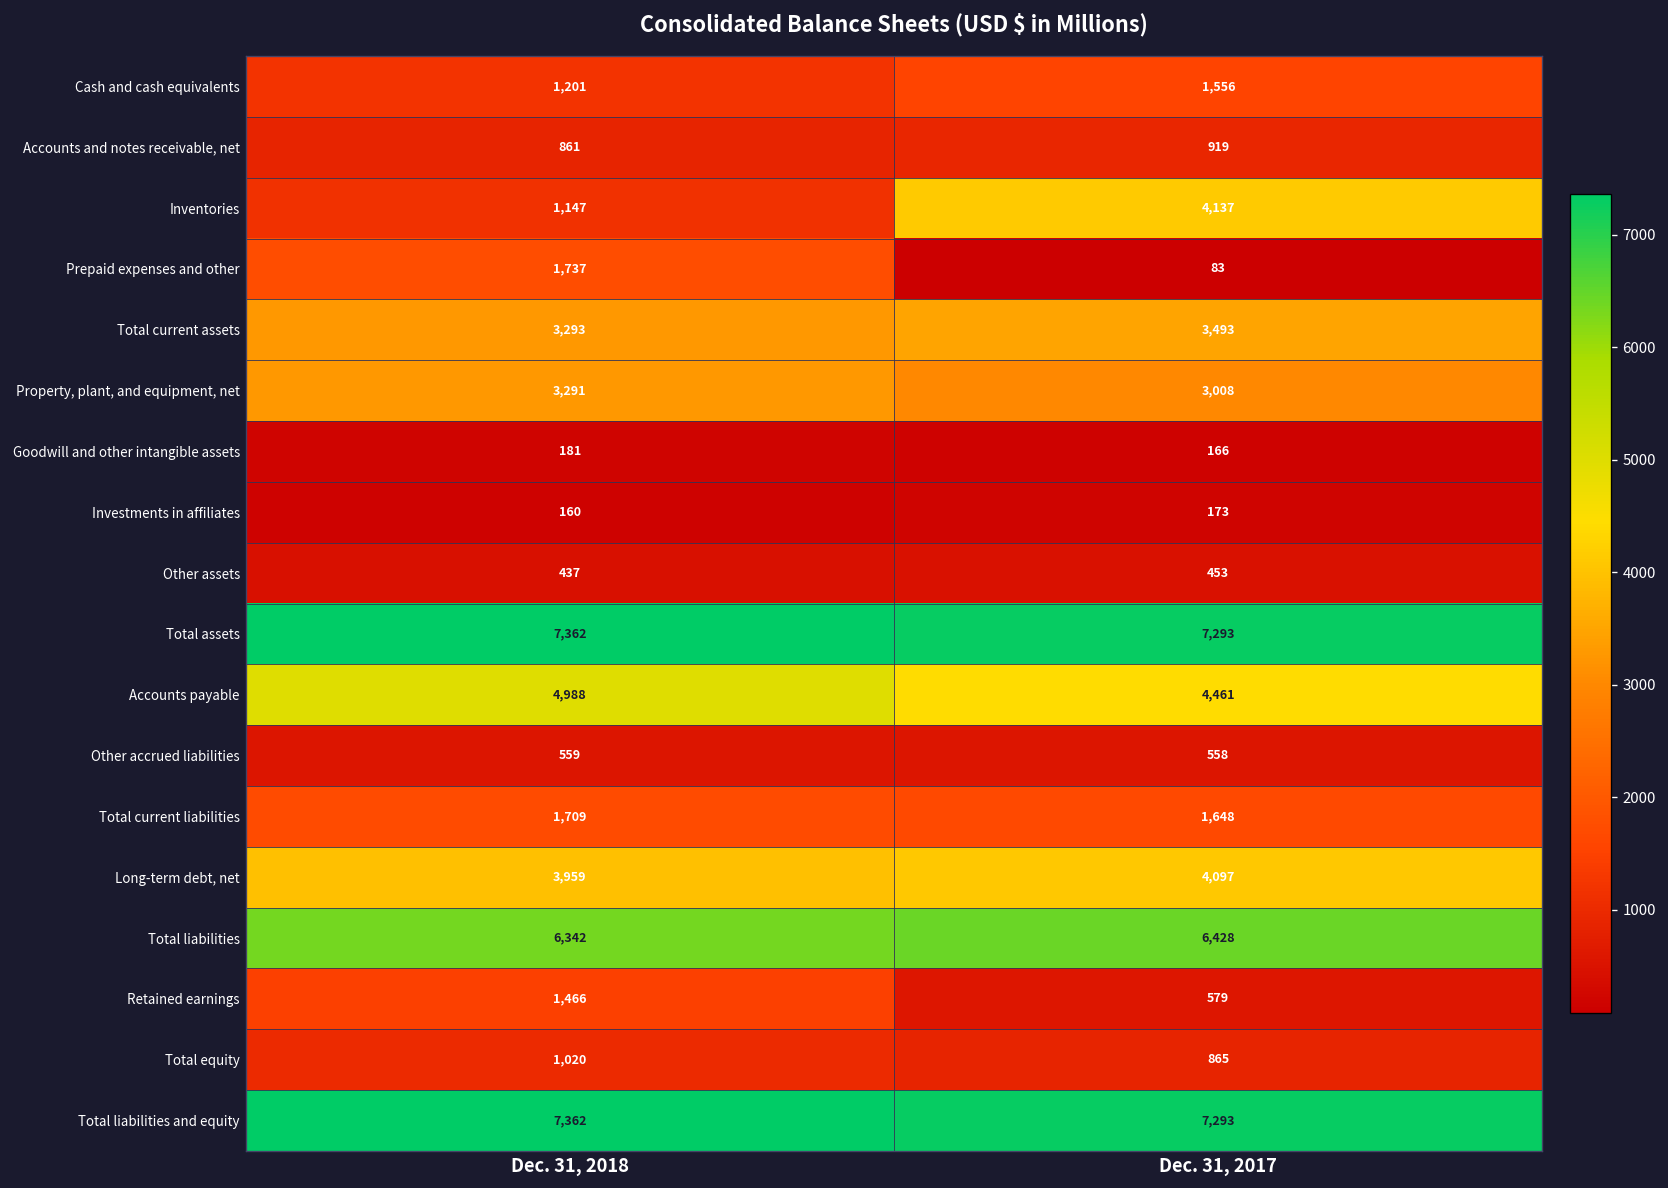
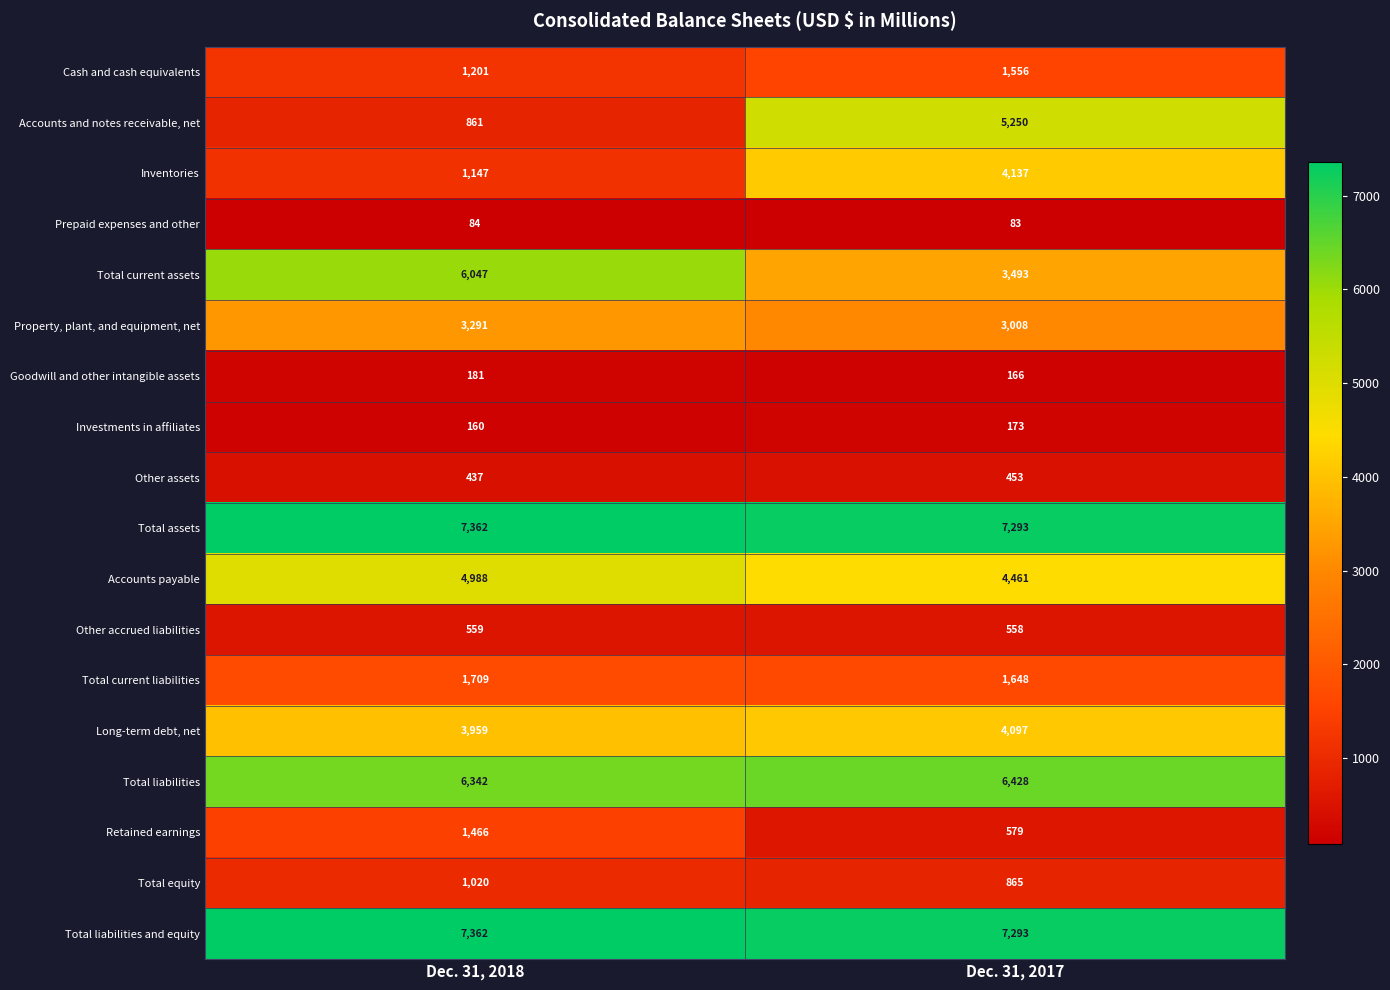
Accounts and notes receivable, net, Dec. 31, 2017: 919 -> 5,250
Prepaid expenses and other, Dec. 31, 2018: 1,737 -> 84
Total current assets, Dec. 31, 2018: 3,293 -> 6,047
